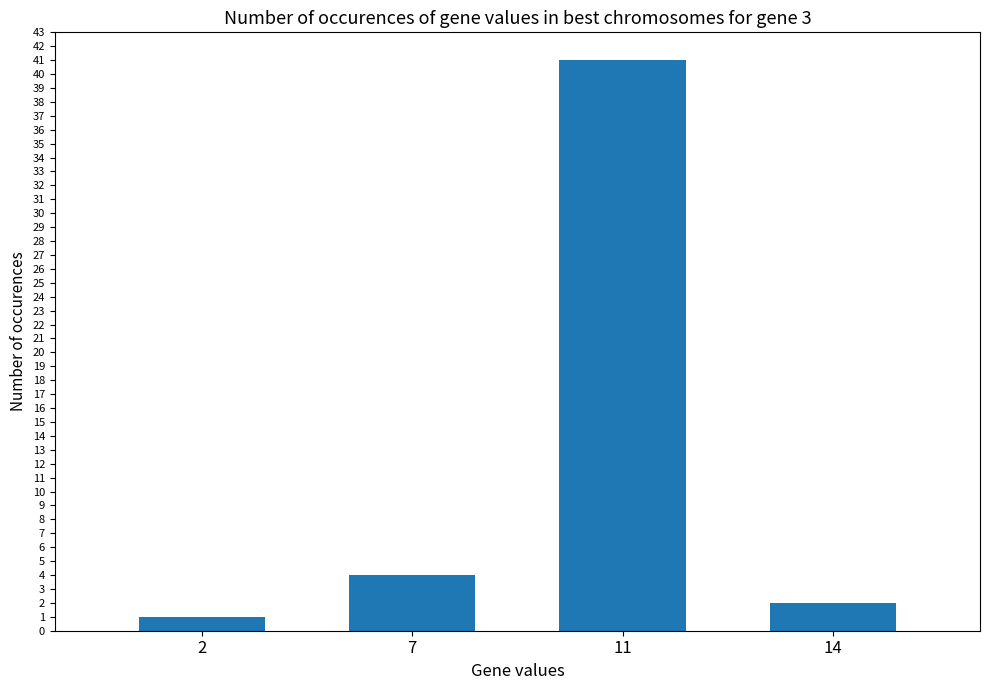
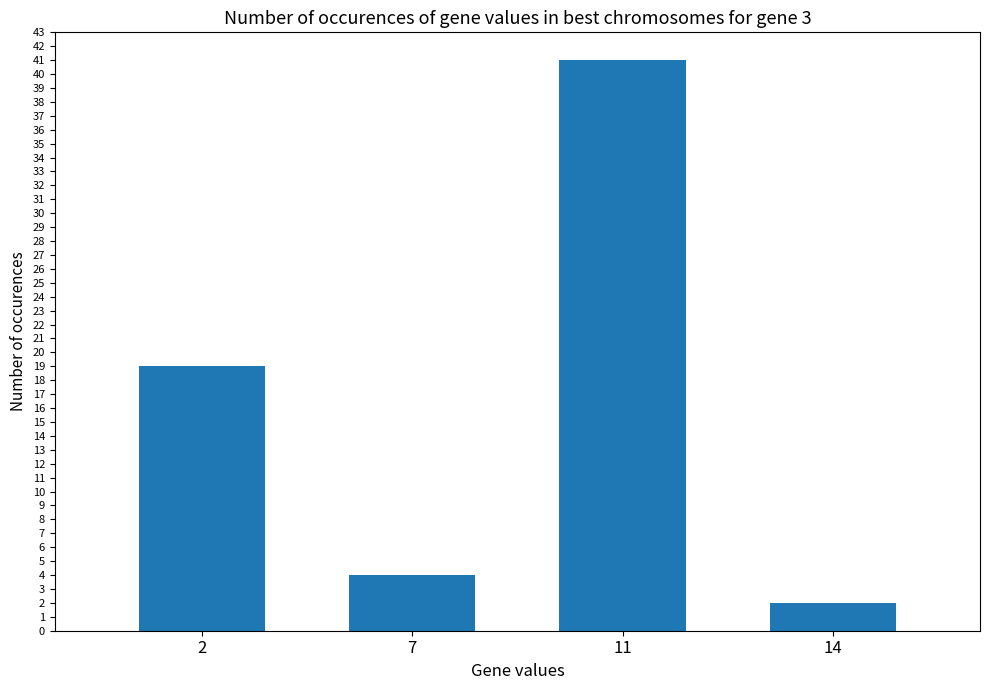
2: 1 -> 19
